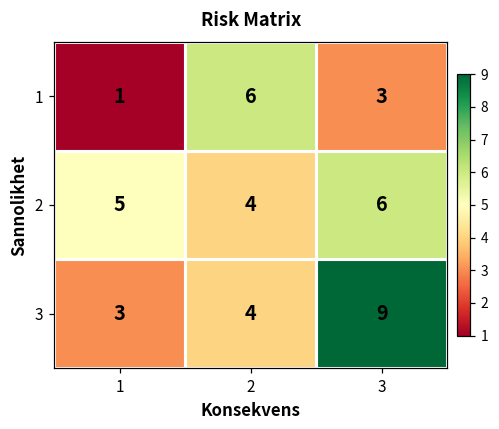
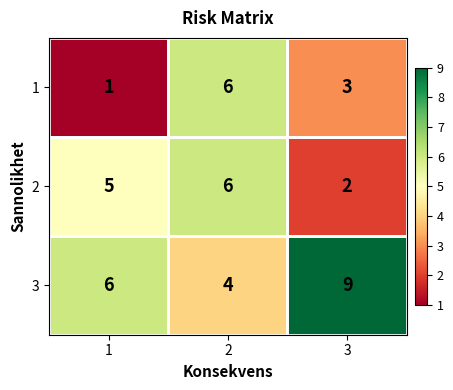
2, 2: 4 -> 6
2, 3: 6 -> 2
3, 1: 3 -> 6
